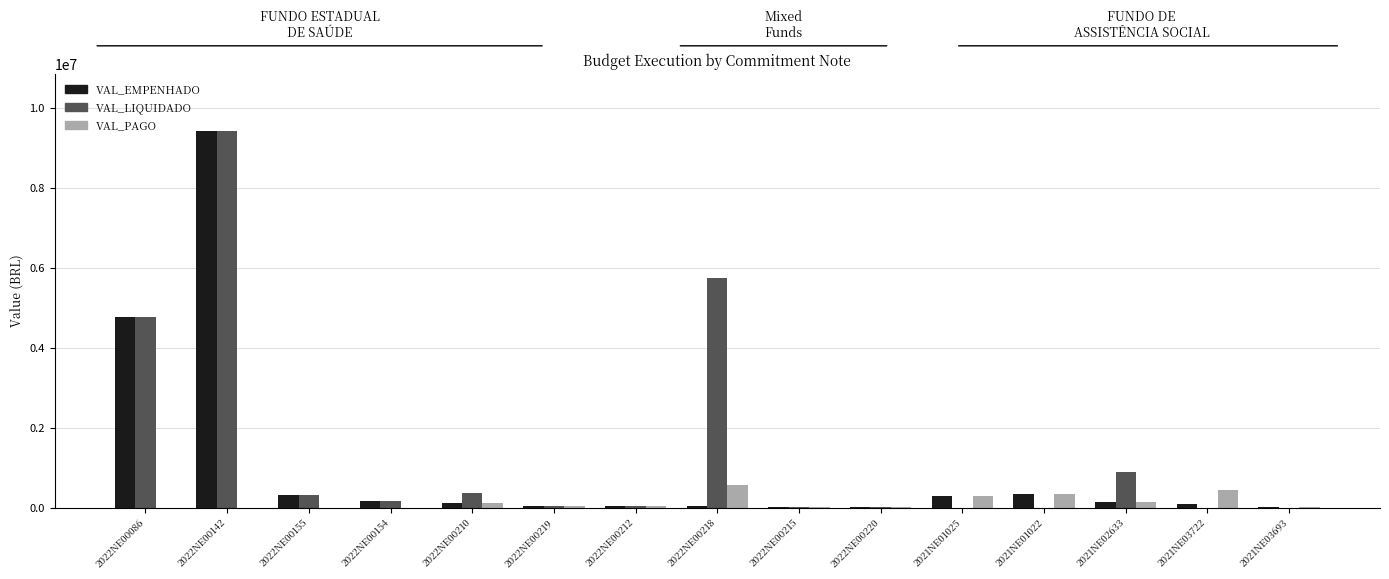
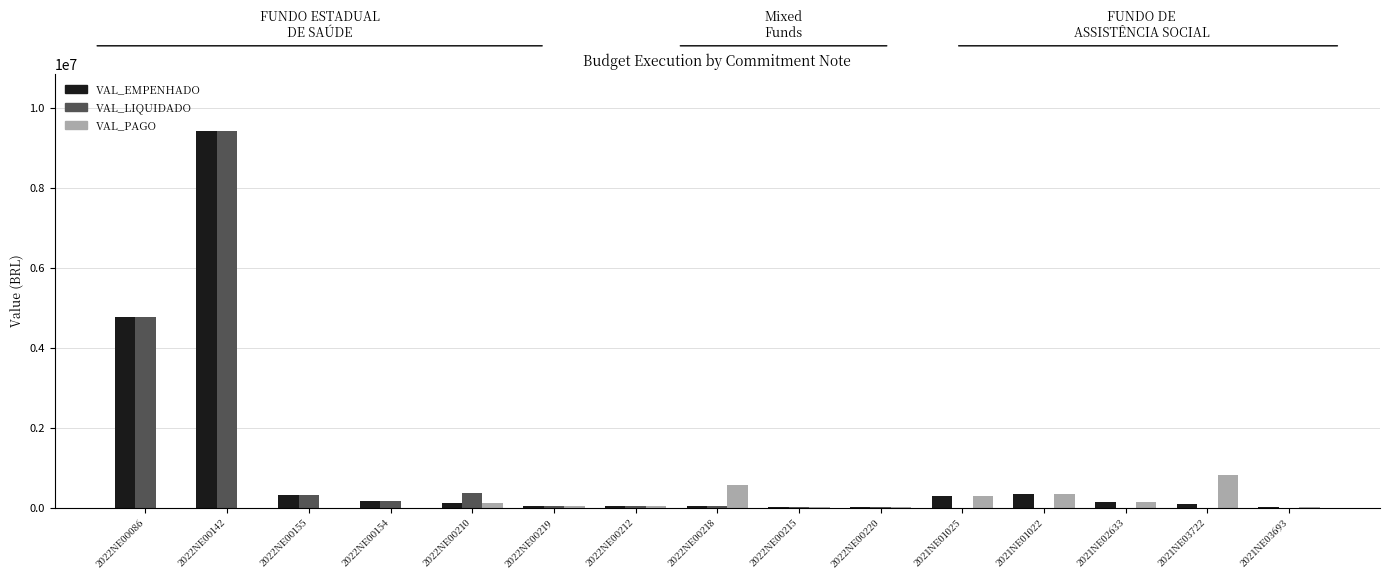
VAL_LIQUIDADO, 2022NE00218: 5700000 -> 0
VAL_LIQUIDADO, 2021NE02633: 900000 -> 0
VAL_PAGO, 2021NE03722: 400000 -> 800000
